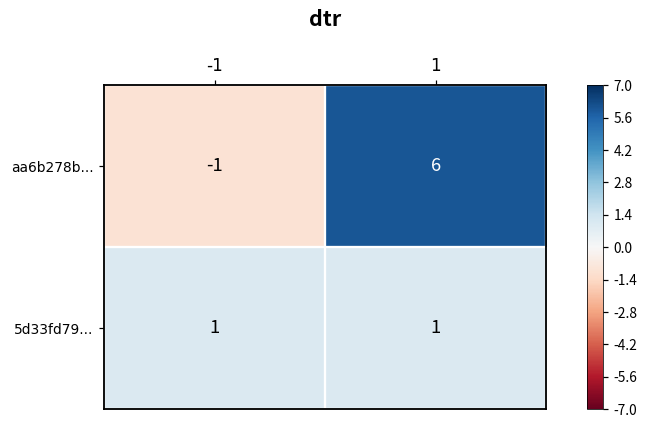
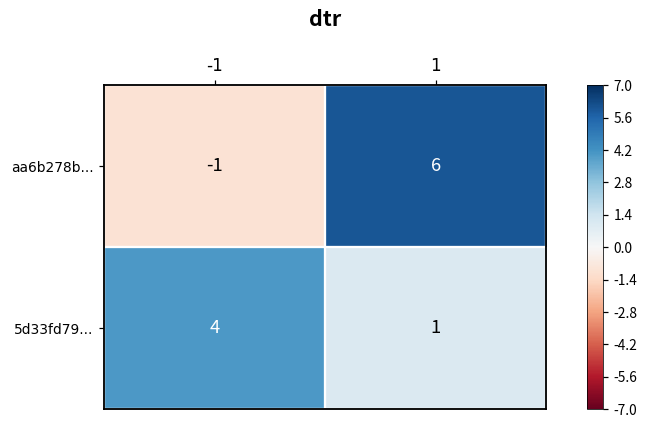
5d33fd79..., -1: 1 -> 4
